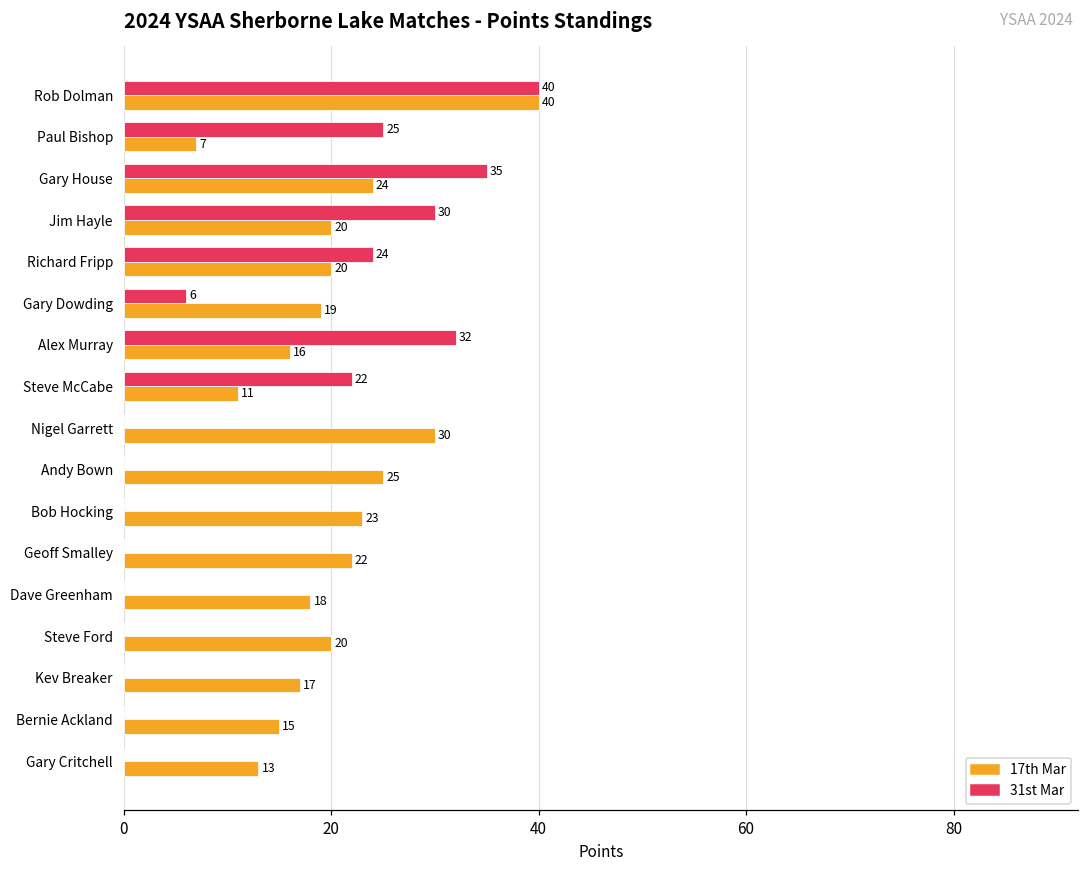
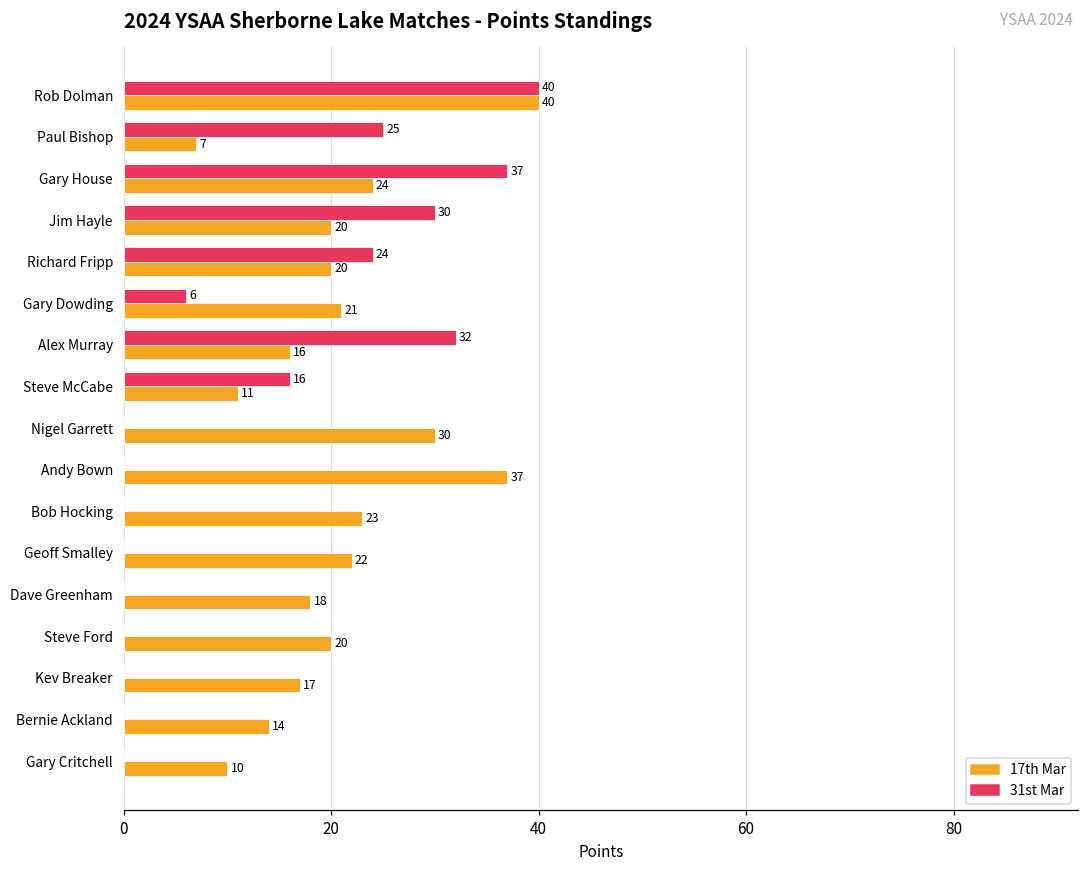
31st Mar, Gary House: 35 -> 37
17th Mar, Gary Dowding: 19 -> 21
31st Mar, Steve McCabe: 22 -> 16
17th Mar, Andy Bown: 25 -> 37
17th Mar, Bernie Ackland: 15 -> 14
17th Mar, Gary Critchell: 13 -> 10
